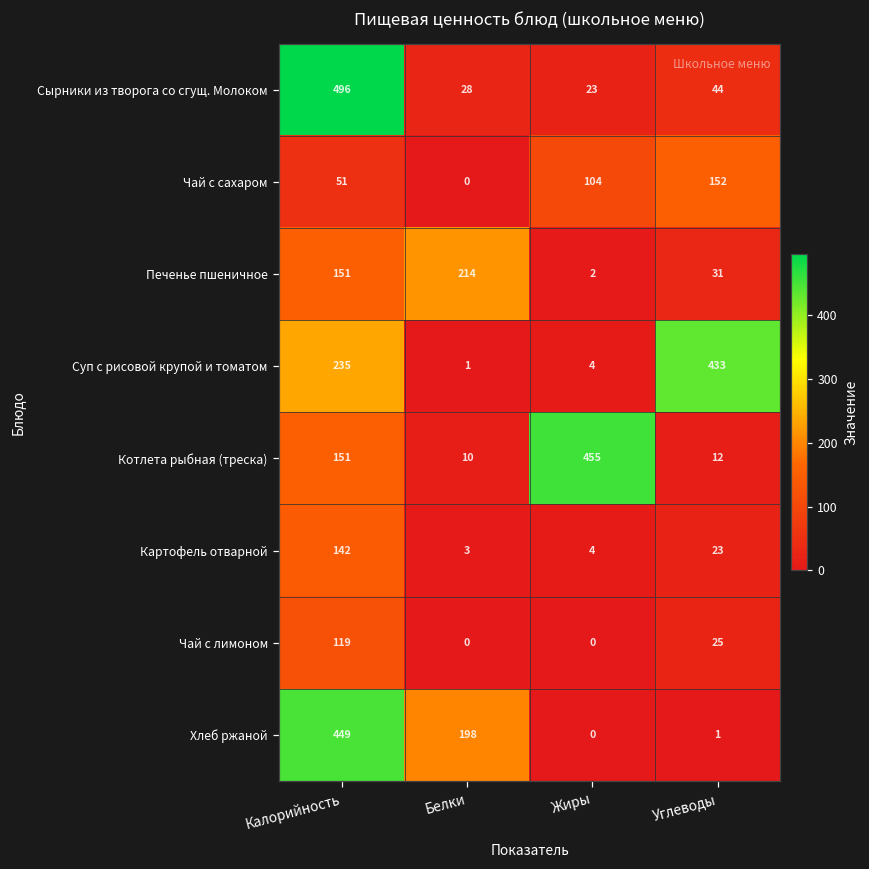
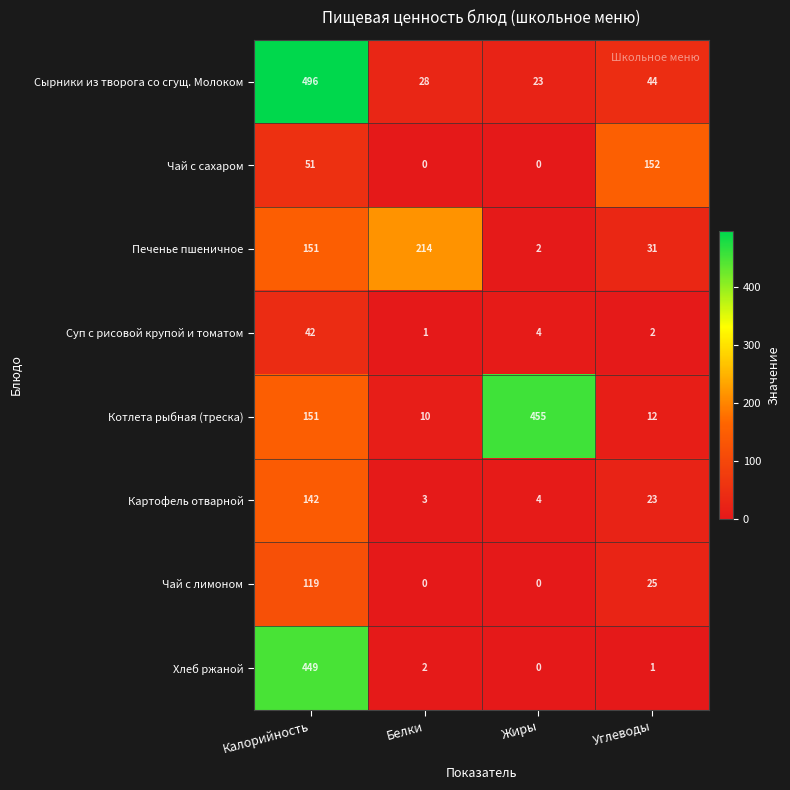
Чай с сахаром, Жиры: 104 -> 0
Суп с рисовой крупой и томатом, Калорийность: 235 -> 42
Суп с рисовой крупой и томатом, Углеводы: 433 -> 2
Хлеб ржаной, Белки: 198 -> 2
